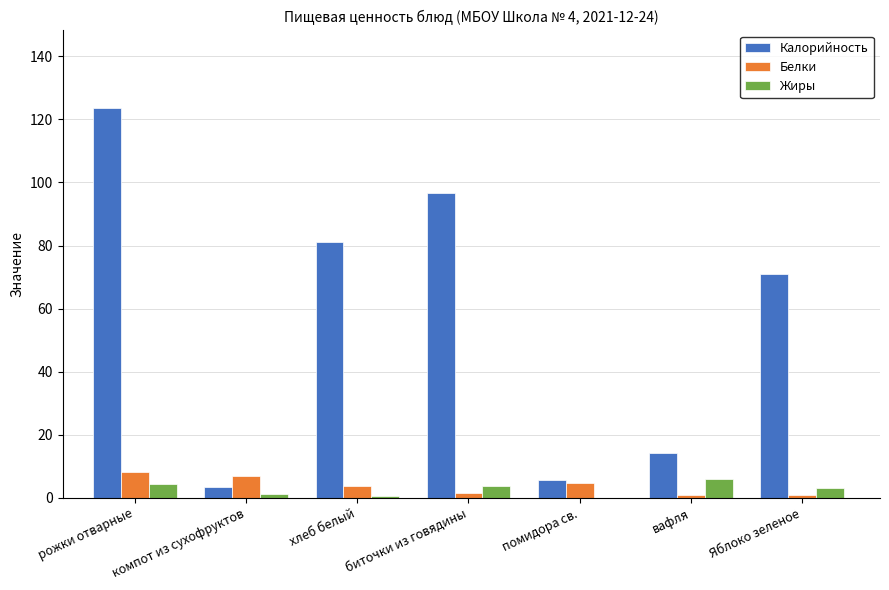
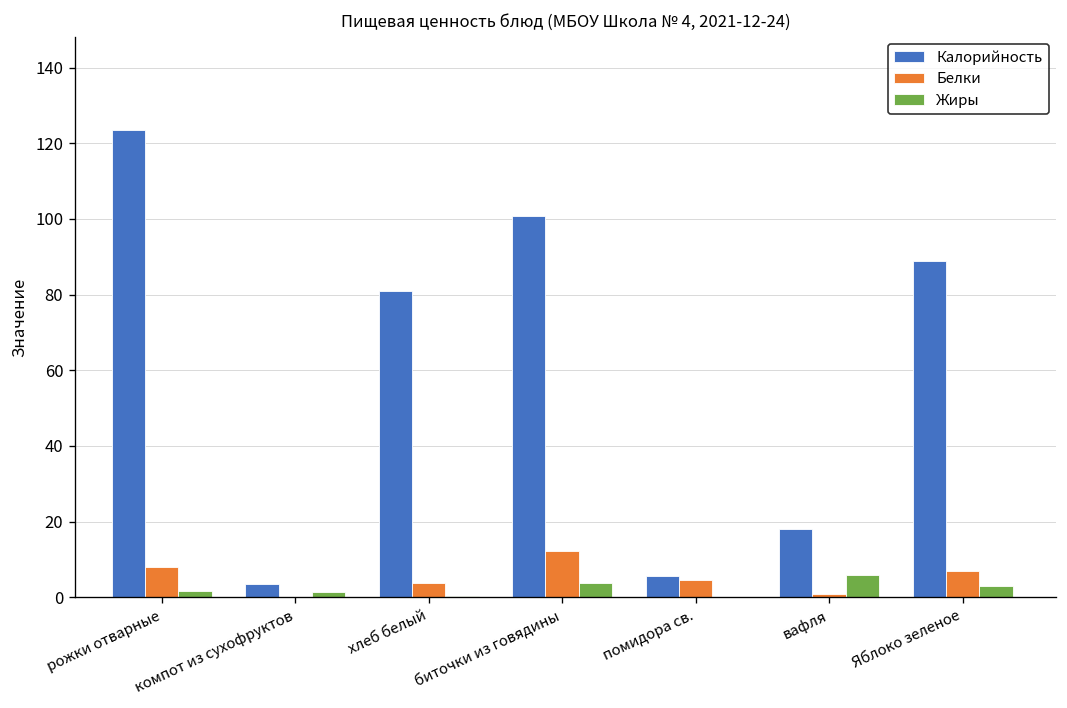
Жиры, рожки отварные: 4 -> 2
Белки, компот из сухофруктов: 7 -> 0
Калорийность, биточки из говядины: 97 -> 101
Белки, биточки из говядины: 2 -> 12
Калорийность, вафля: 14 -> 18
Калорийность, Яблоко зеленое: 71 -> 89
Белки, Яблоко зеленое: 1 -> 7
